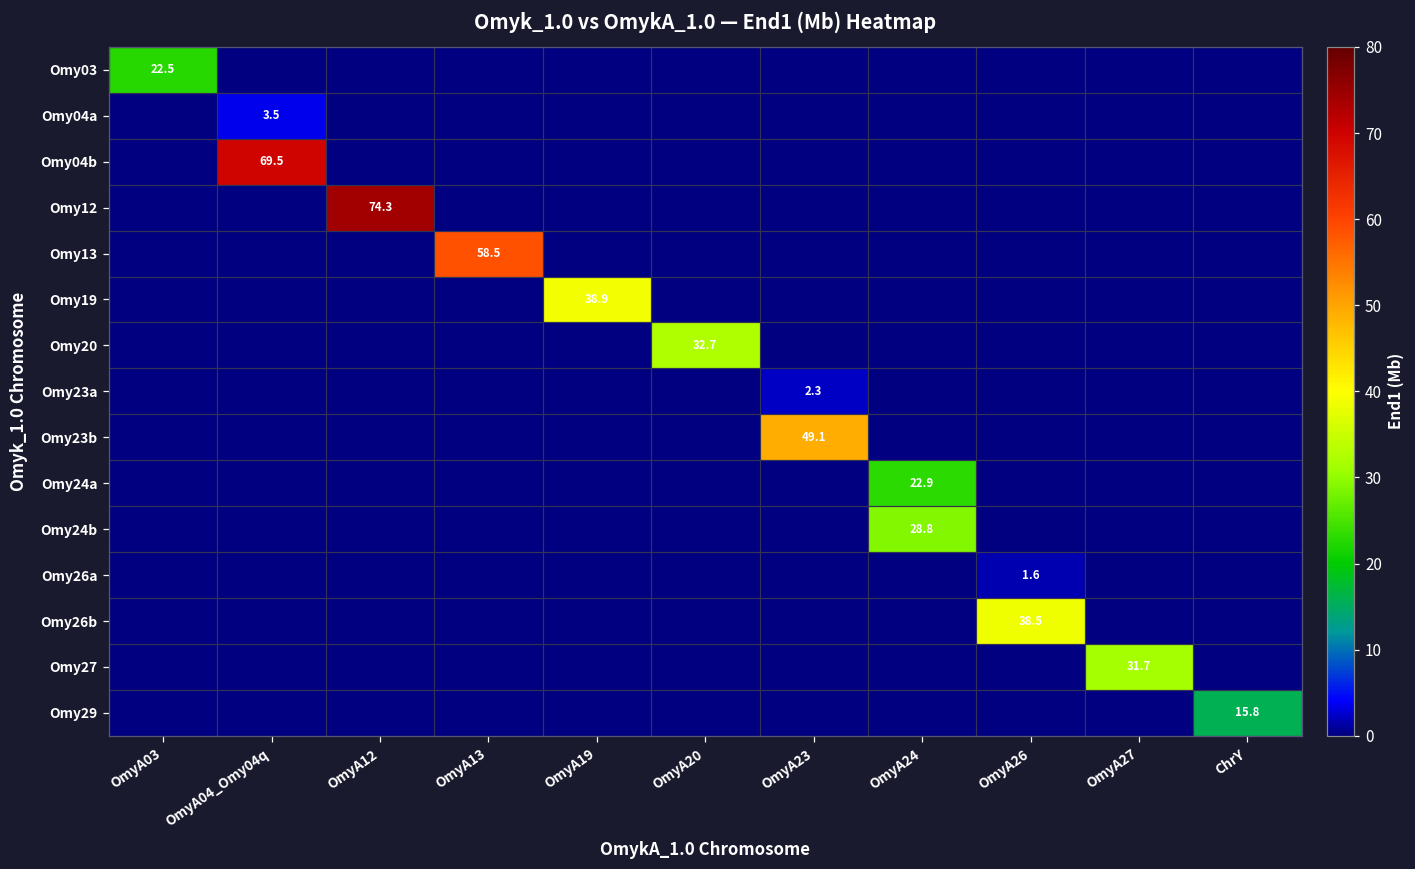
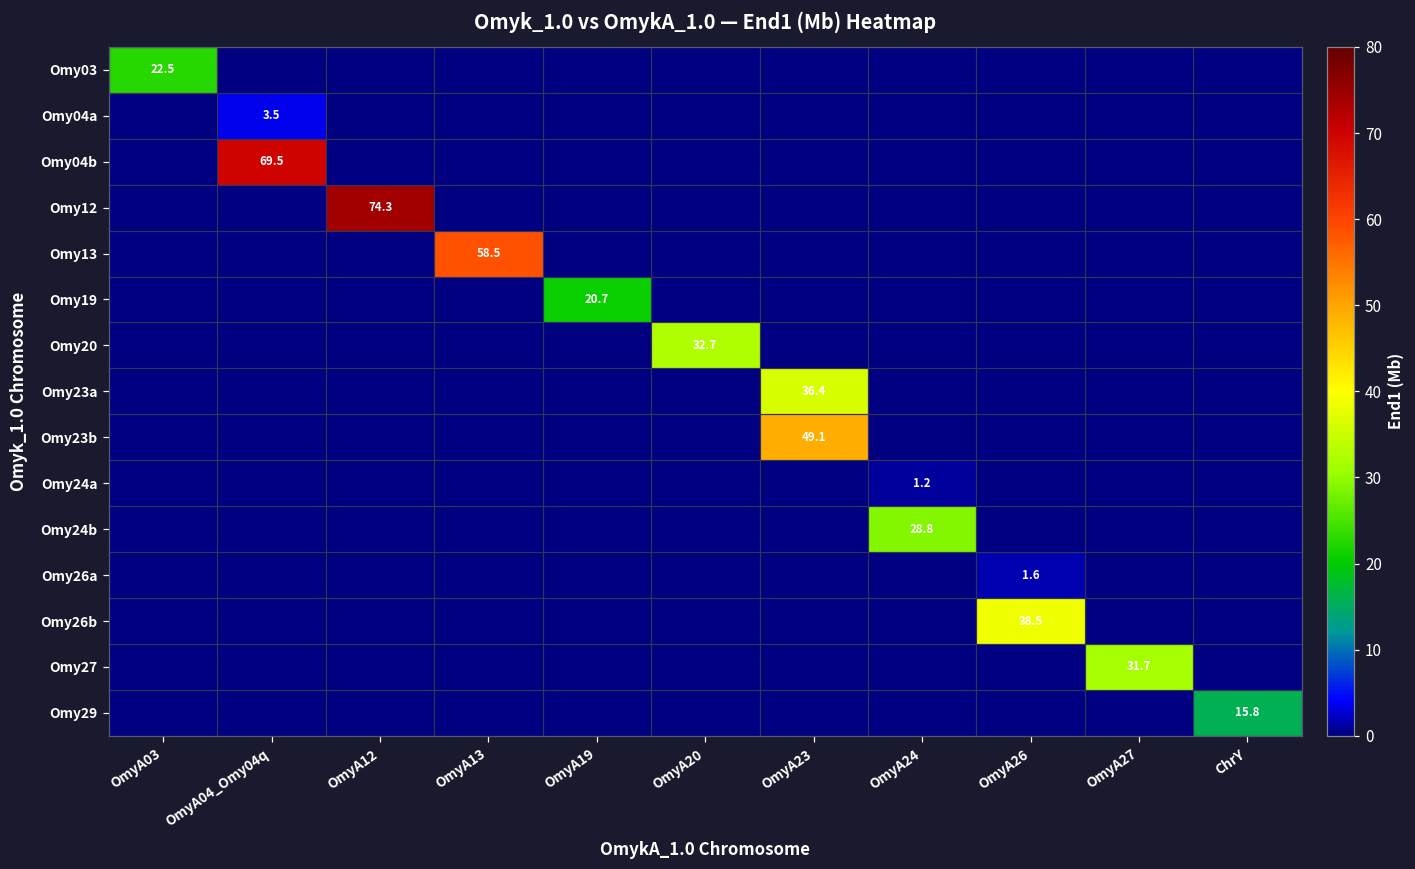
Omy19, OmyA19: 38.9 -> 20.7
Omy23a, OmyA23: 2.3 -> 36.4
Omy24a, OmyA24: 22.9 -> 1.2
